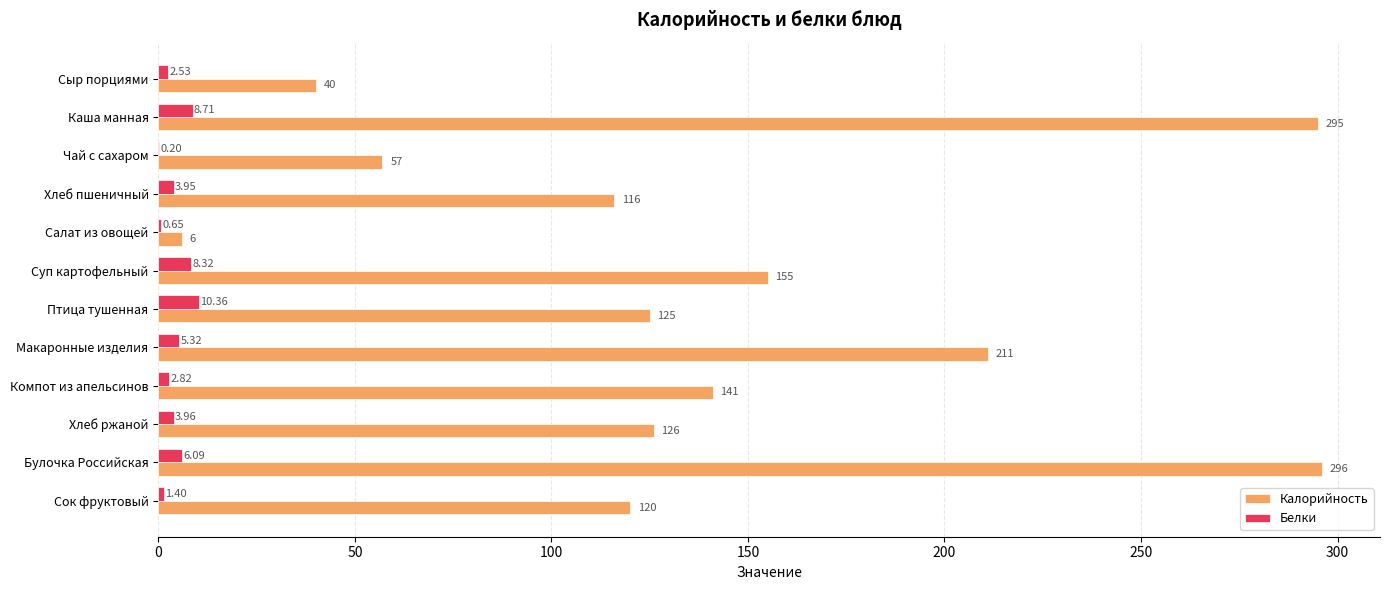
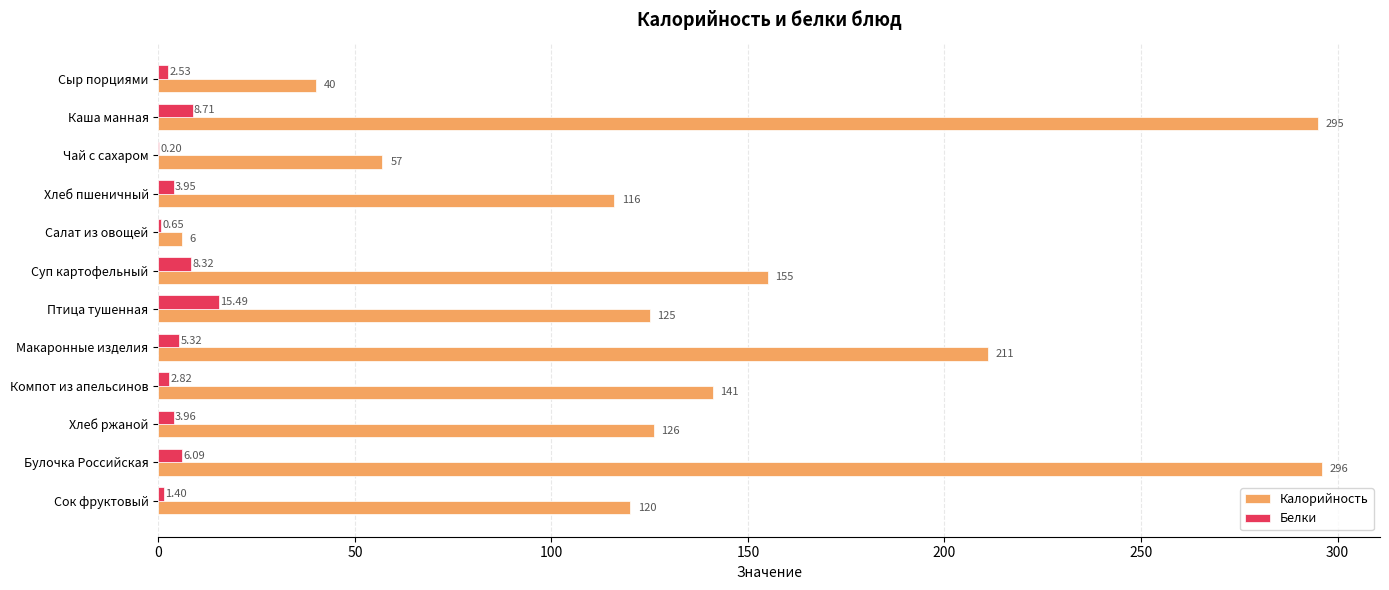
Белки, Птица тушенная: 10.36 -> 15.49
